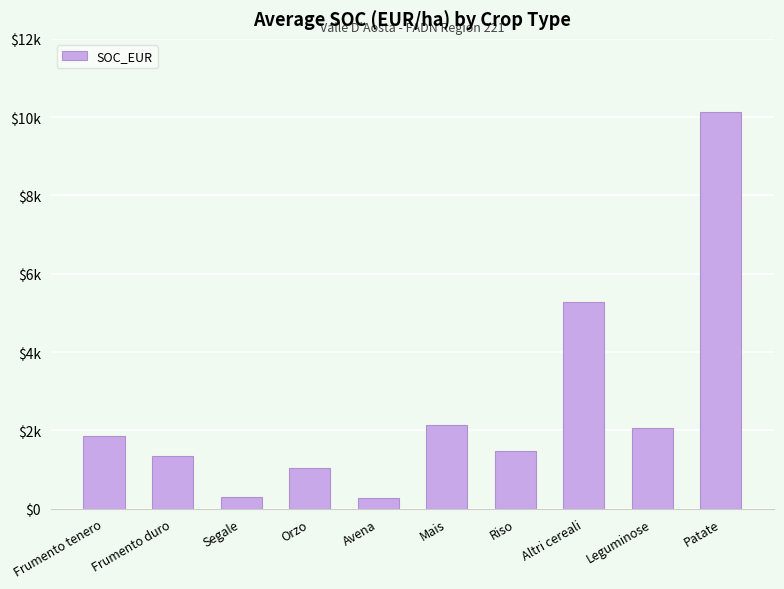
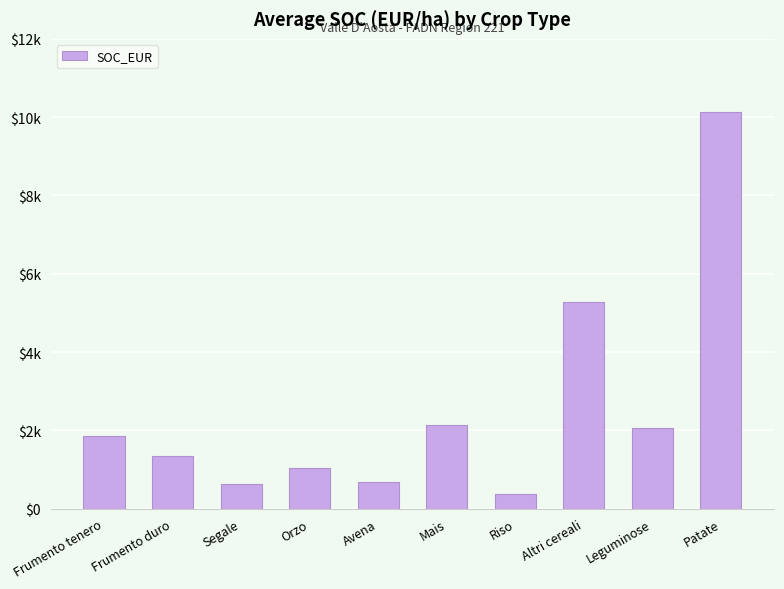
Segale: $300 -> $600
Avena: $300 -> $700
Riso: $1500 -> $400
